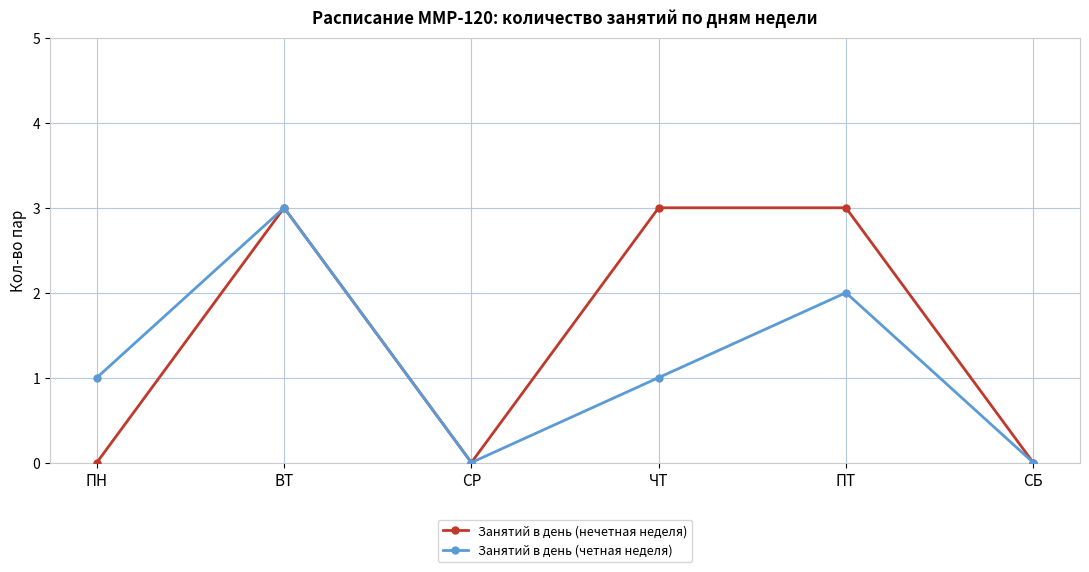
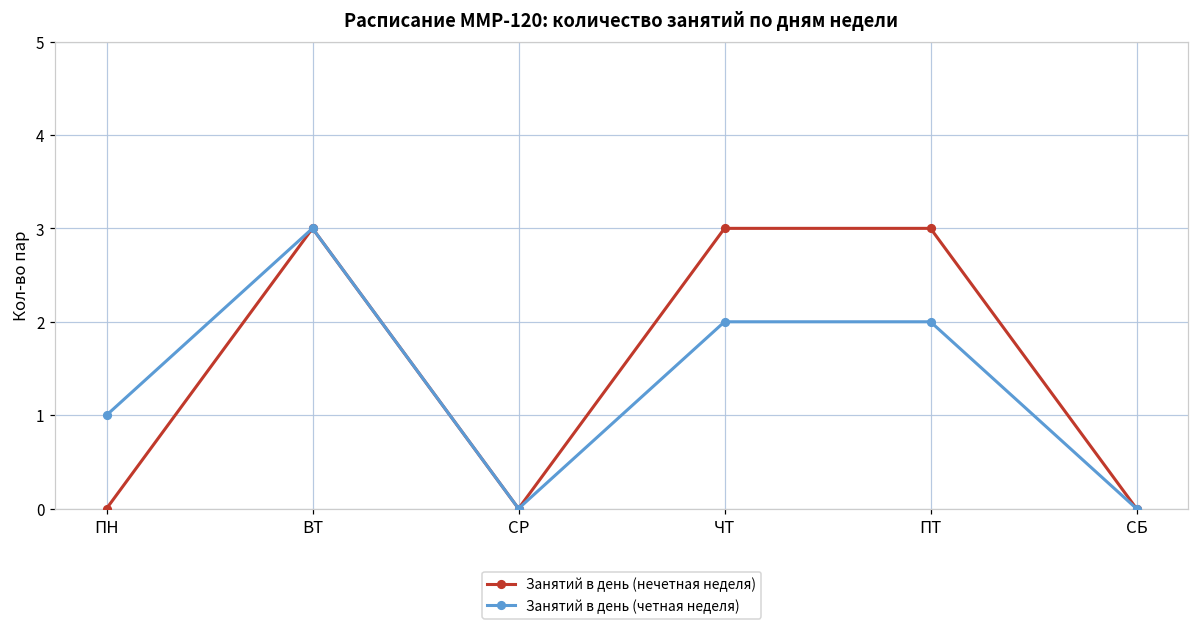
Занятий в день (четная неделя), ЧТ: 1 -> 2
